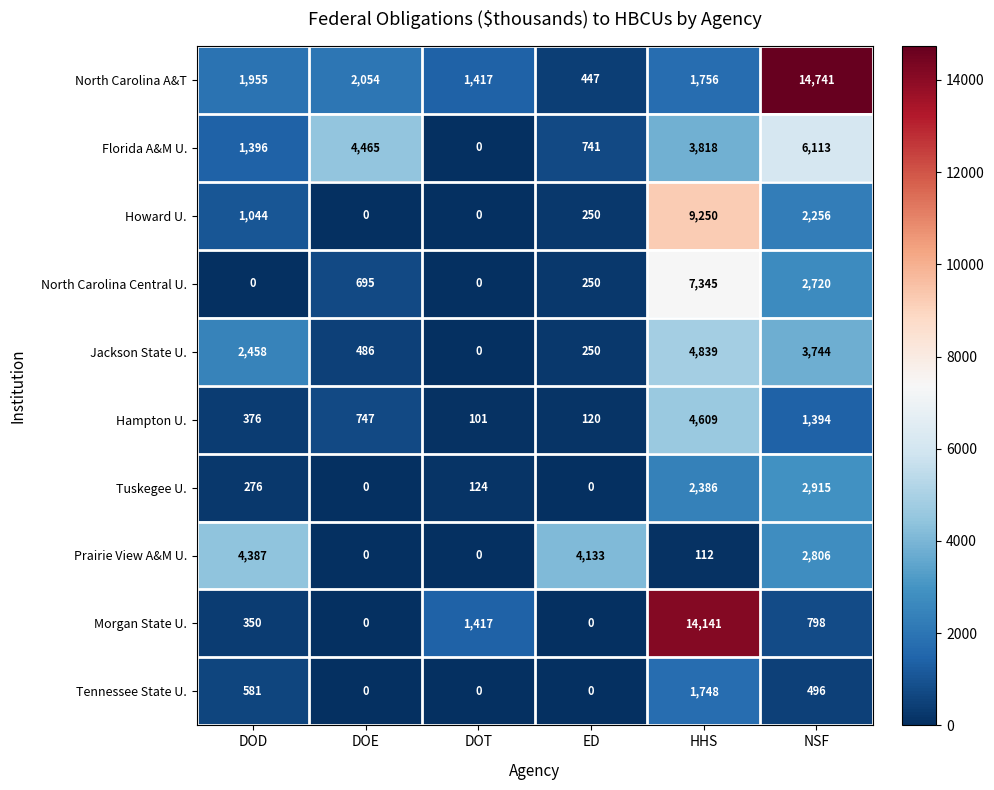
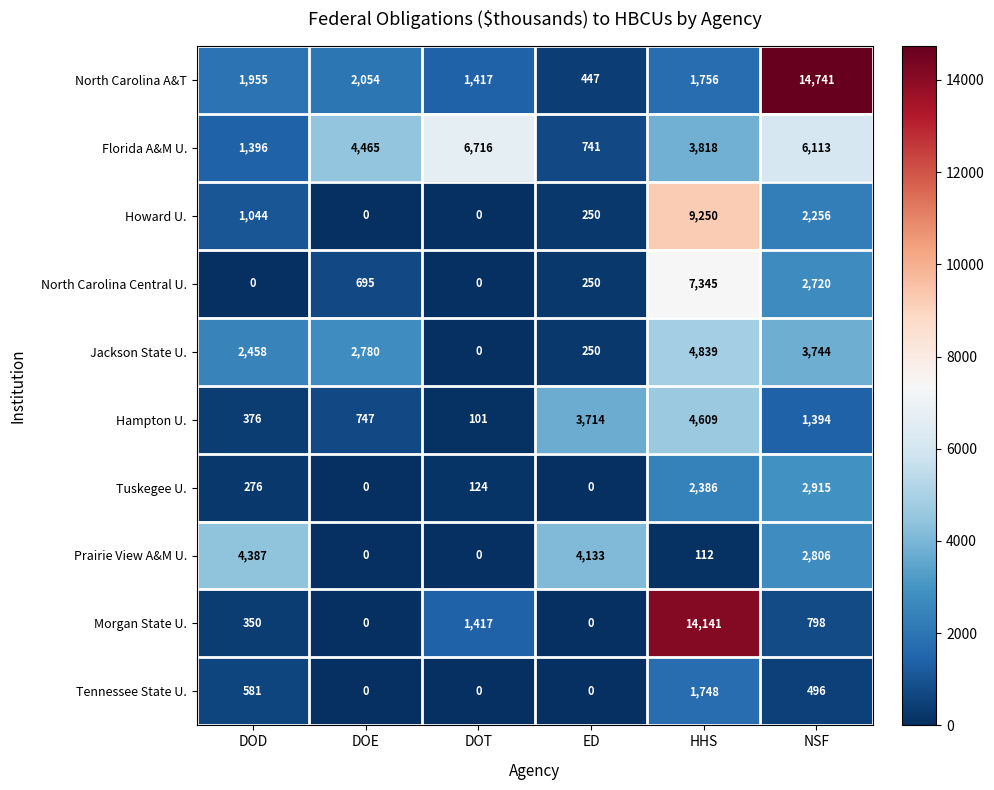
Florida A&M U., DOT: 0 -> 6,716
Jackson State U., DOE: 486 -> 2,780
Hampton U., ED: 120 -> 3,714
